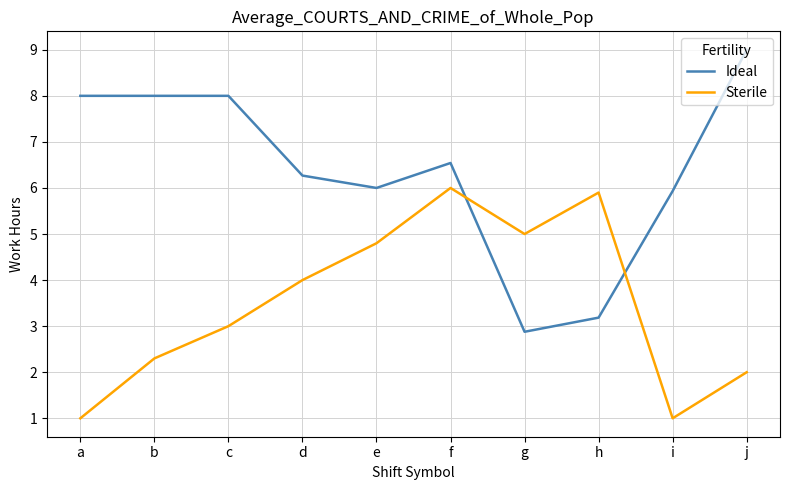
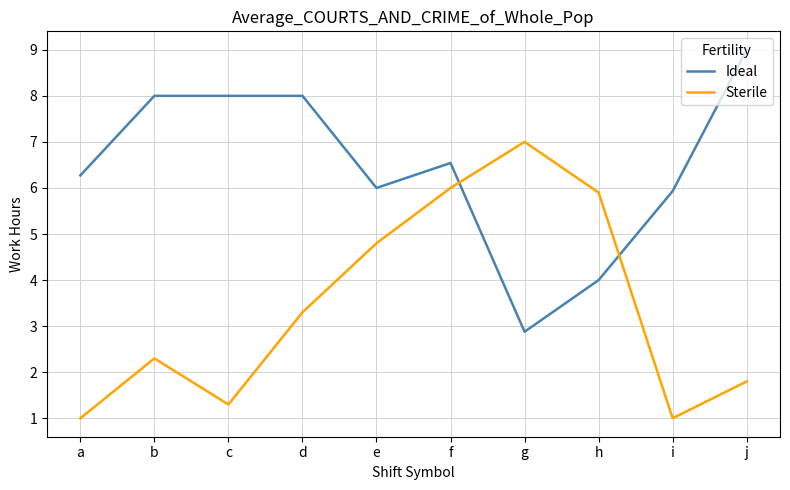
Ideal, a: 8.0 -> 6.3
Sterile, c: 3.0 -> 1.3
Ideal, d: 6.3 -> 8.0
Sterile, d: 4.0 -> 3.3
Sterile, g: 5 -> 7
Ideal, h: 3.2 -> 4.0
Sterile, j: 2.0 -> 1.8
